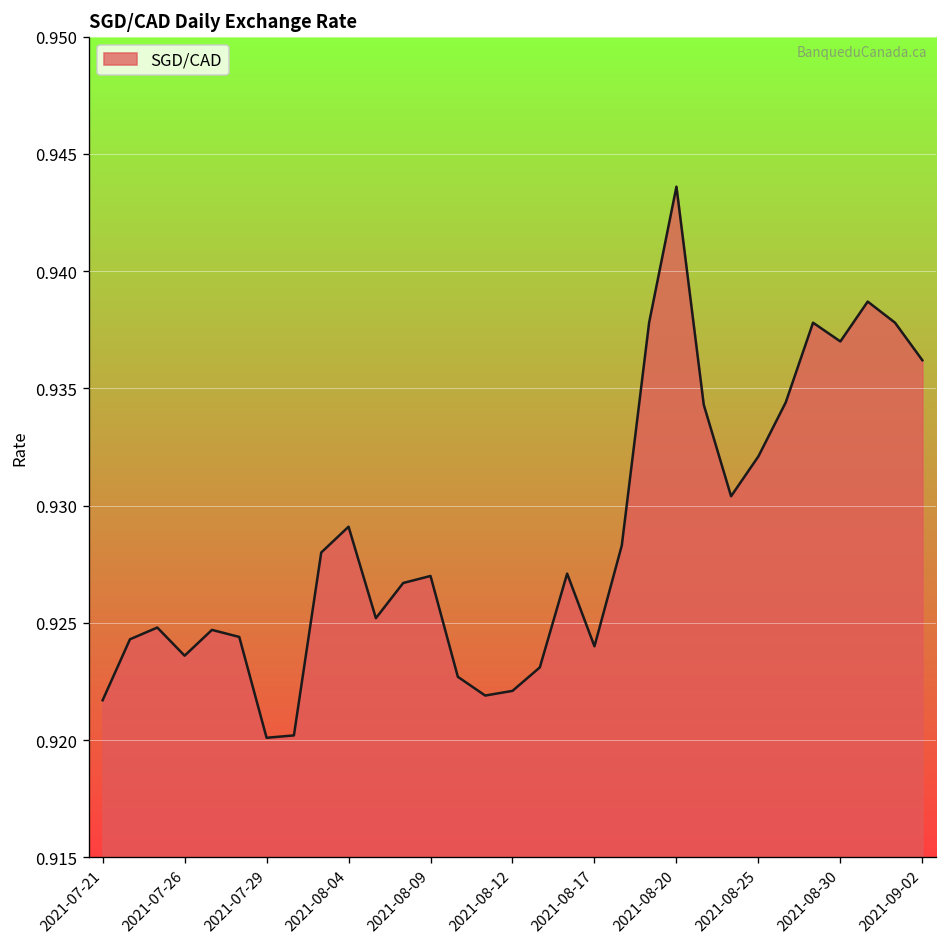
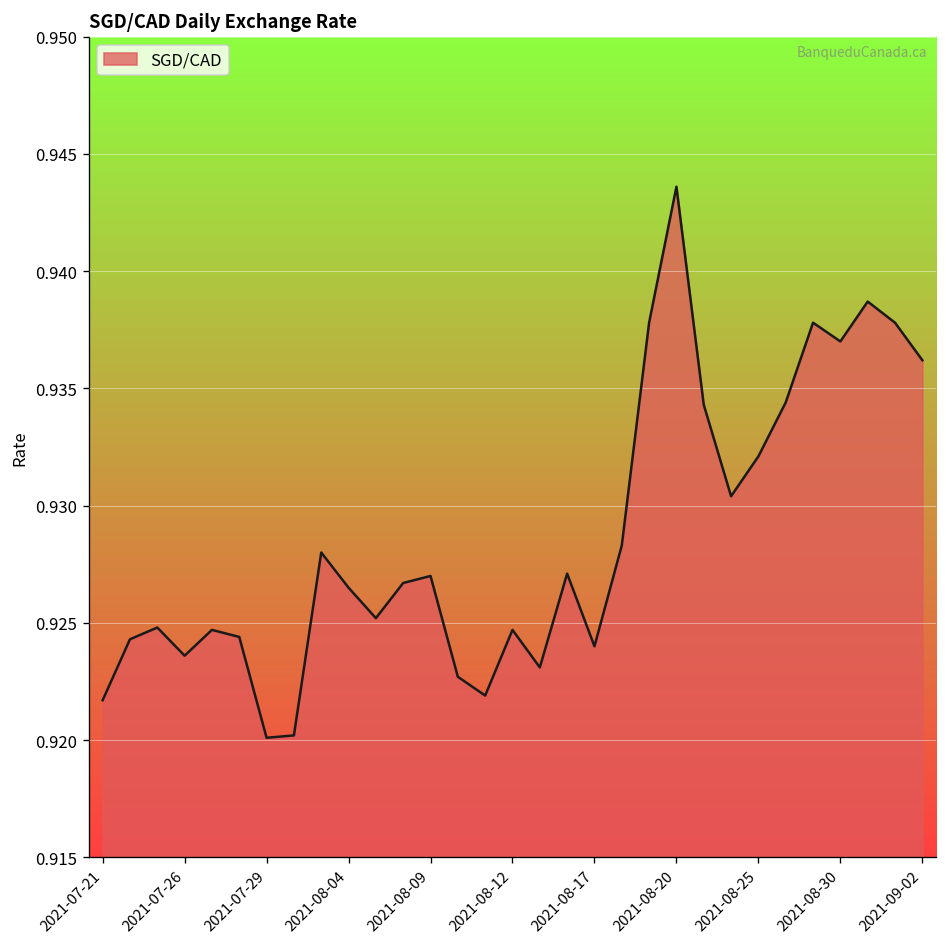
2021-08-04: 0.9291 -> 0.9265
2021-08-12: 0.9221 -> 0.9247
